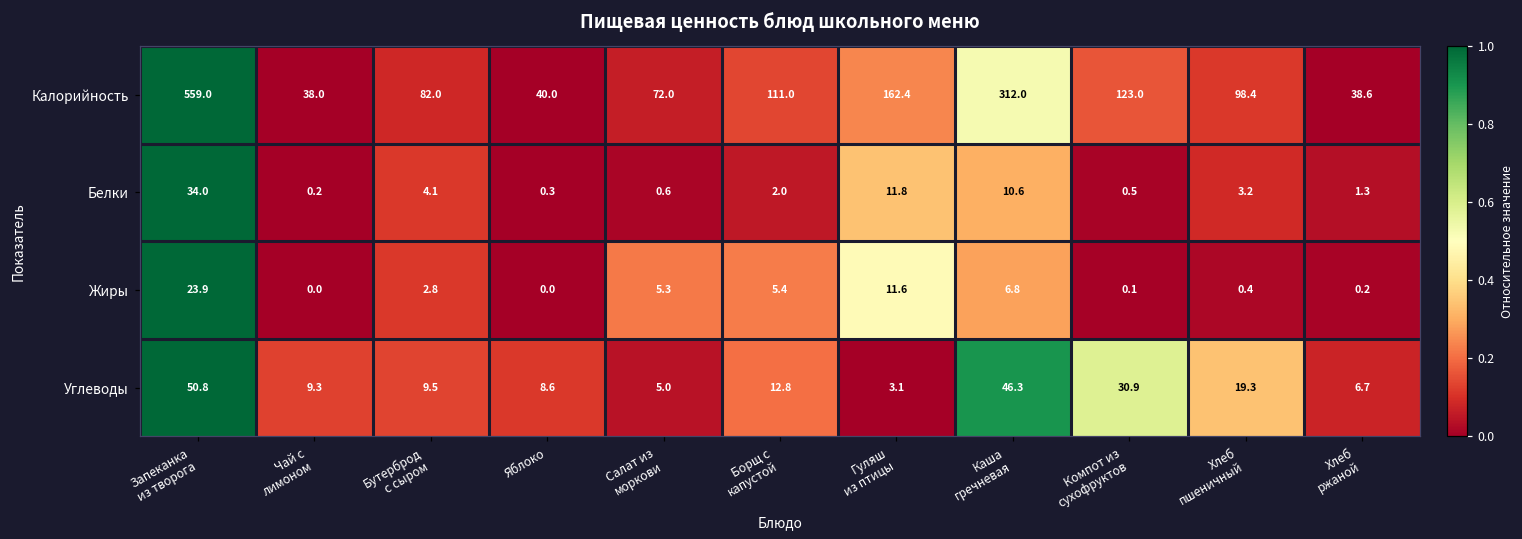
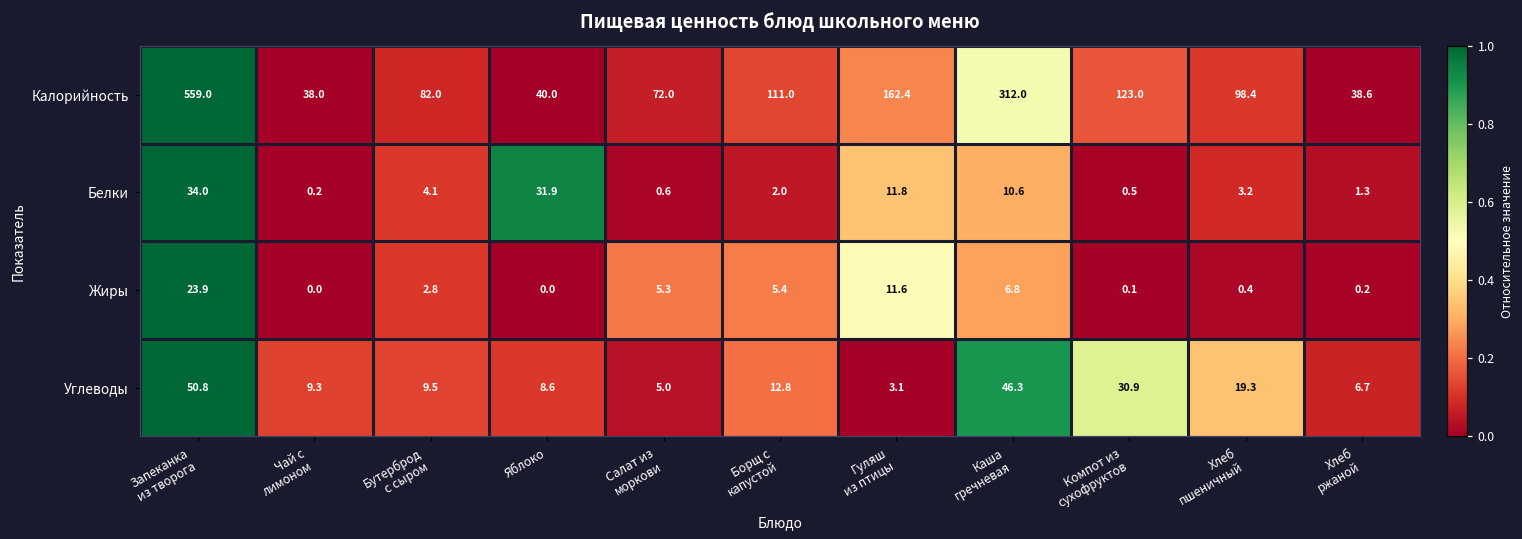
Белки, Яблоко: 0.3 -> 31.9
